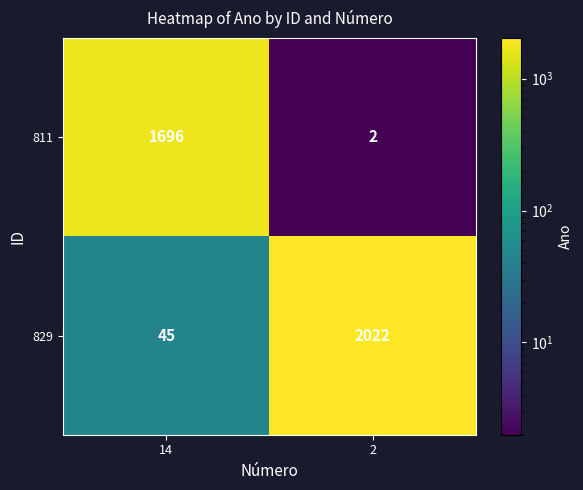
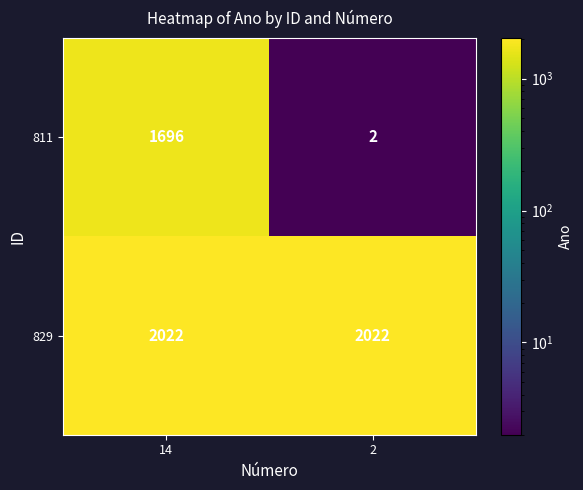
829, 14: 45 -> 2022
